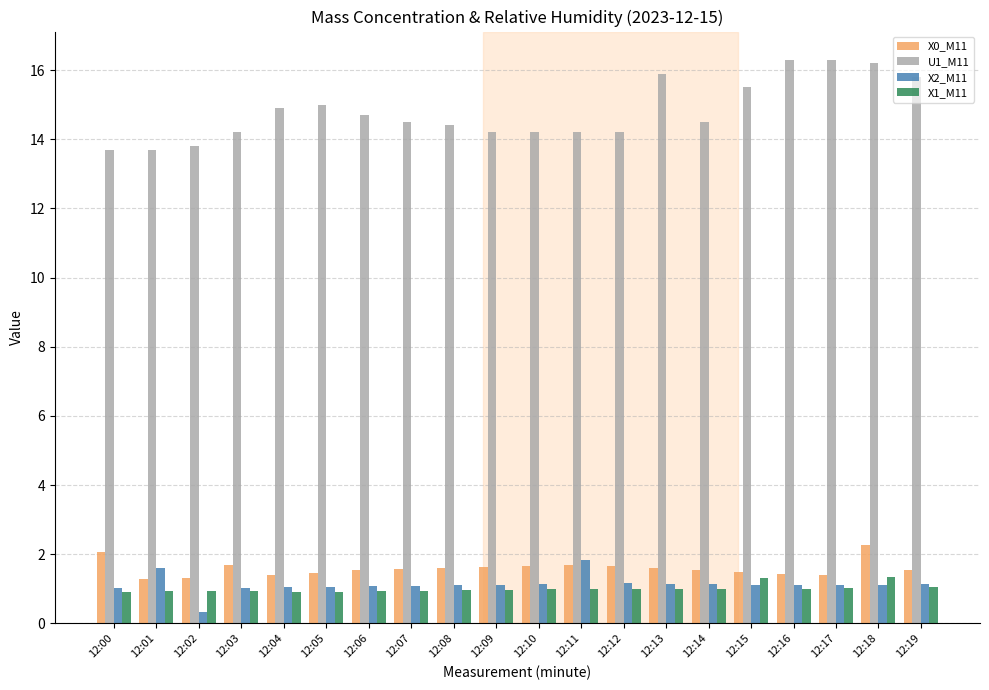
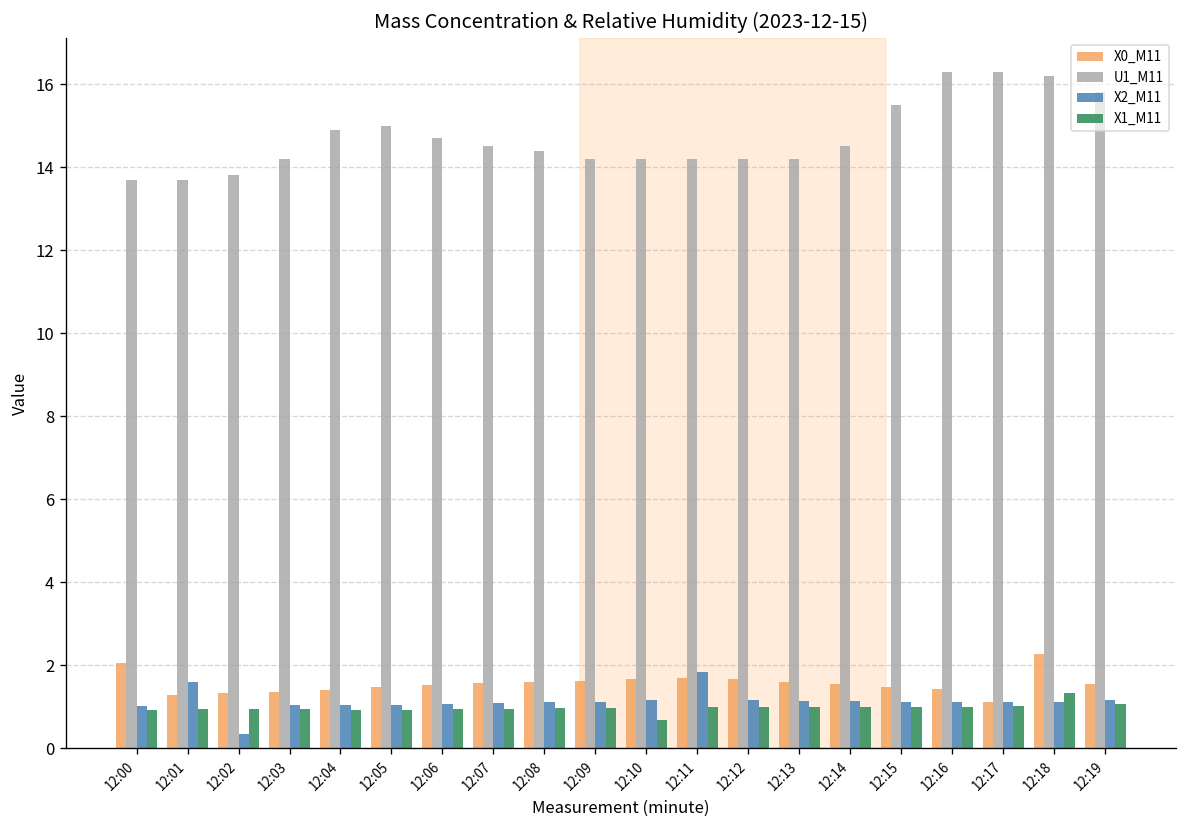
X0_M11, 12:03: 1.7 -> 1.3
X1_M11, 12:10: 1.0 -> 0.7
U1_M11, 12:13: 15.9 -> 14.2
X1_M11, 12:15: 1.3 -> 1.0
X0_M11, 12:17: 1.4 -> 1.1
